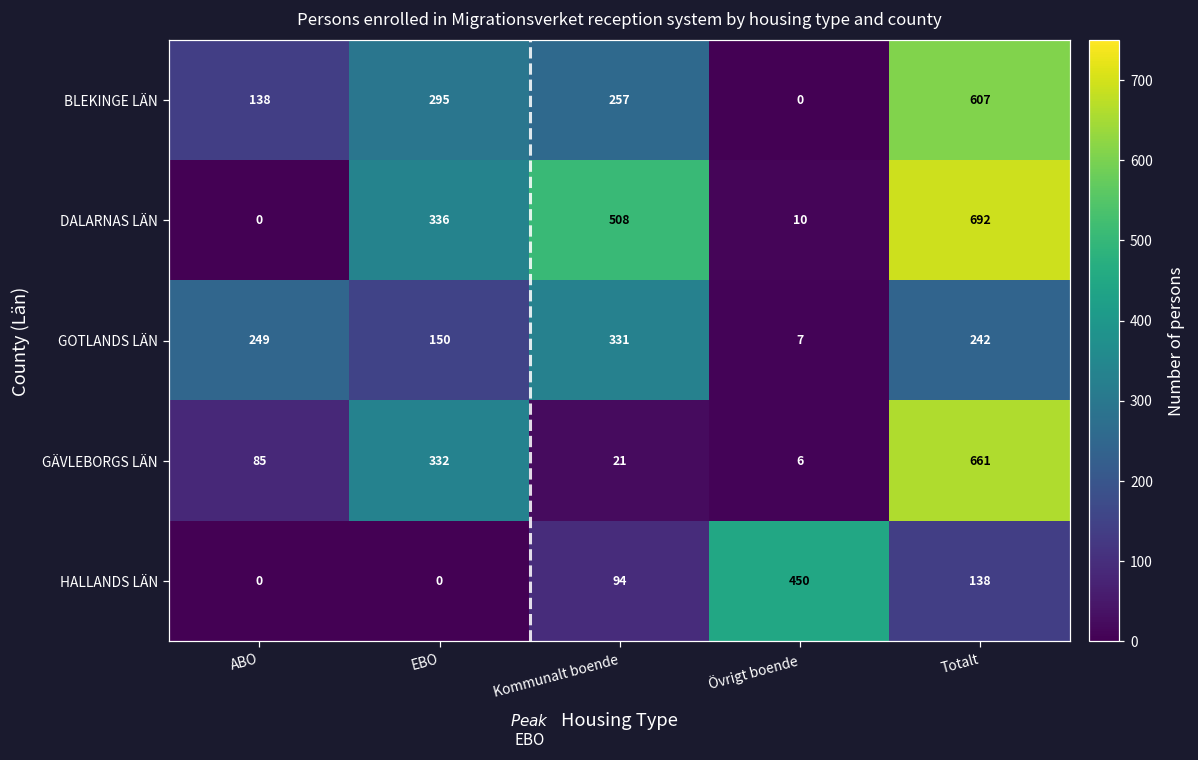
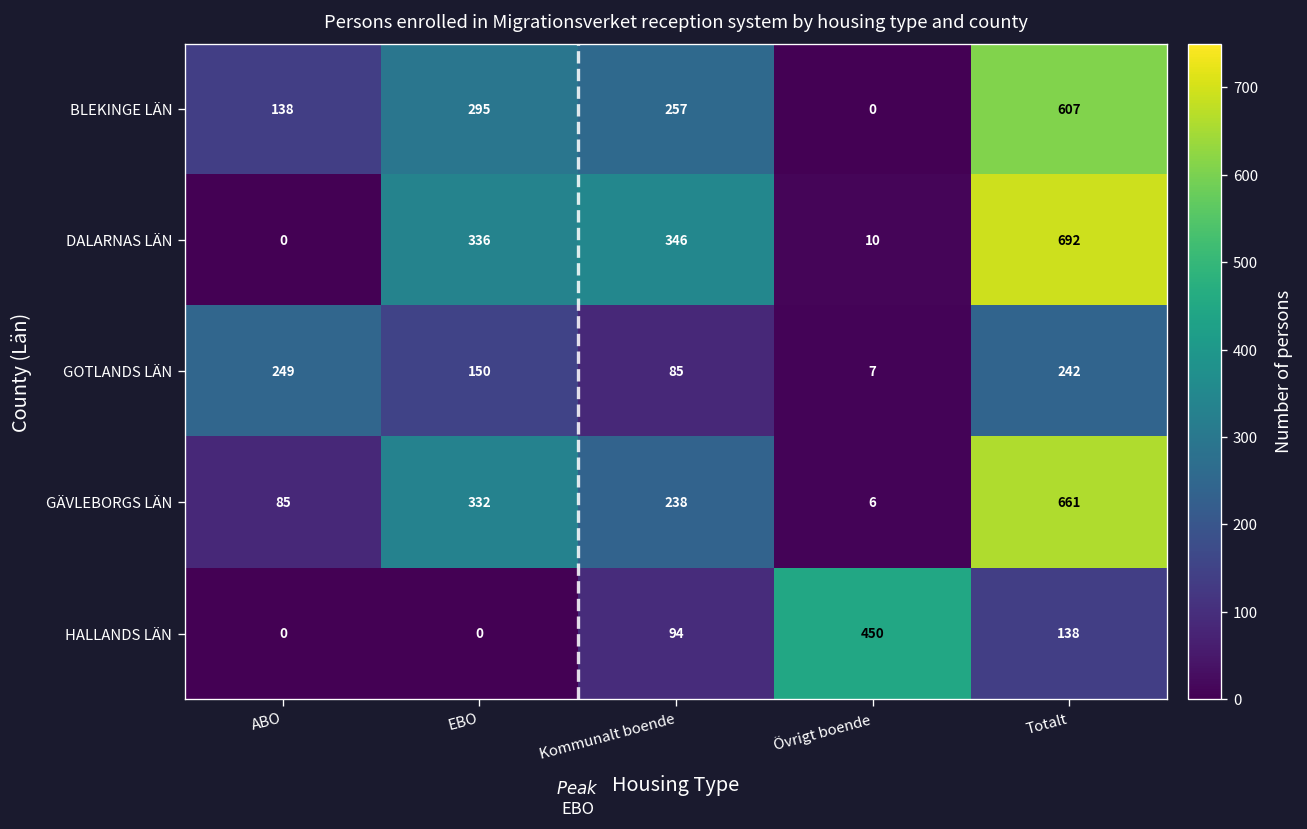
DALARNAS LÄN, Kommunalt boende: 508 -> 346
GOTLANDS LÄN, Kommunalt boende: 331 -> 85
GÄVLEBORGS LÄN, Kommunalt boende: 21 -> 238
